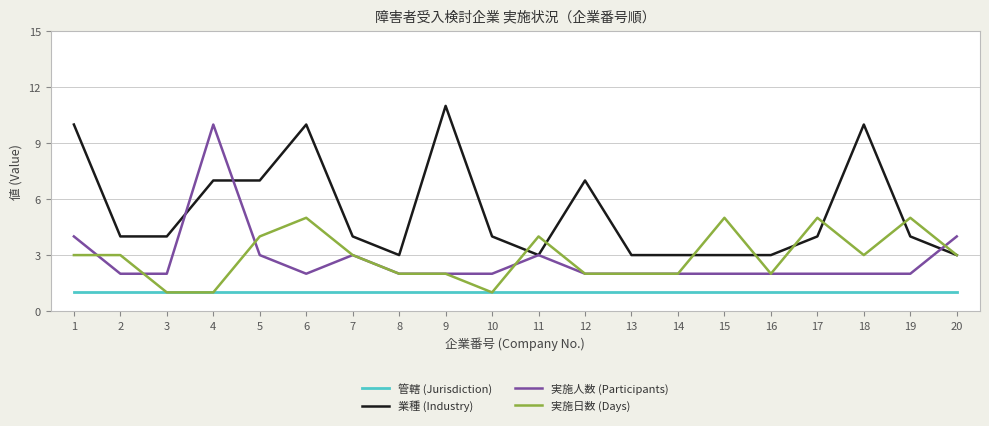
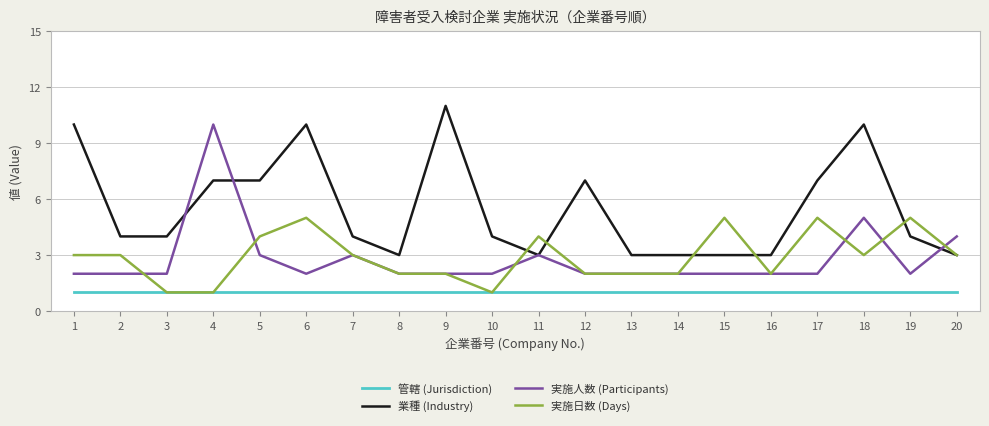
実施人数 (Participants), 1: 4 -> 2
業種 (Industry), 17: 4 -> 7
実施人数 (Participants), 18: 2 -> 5
